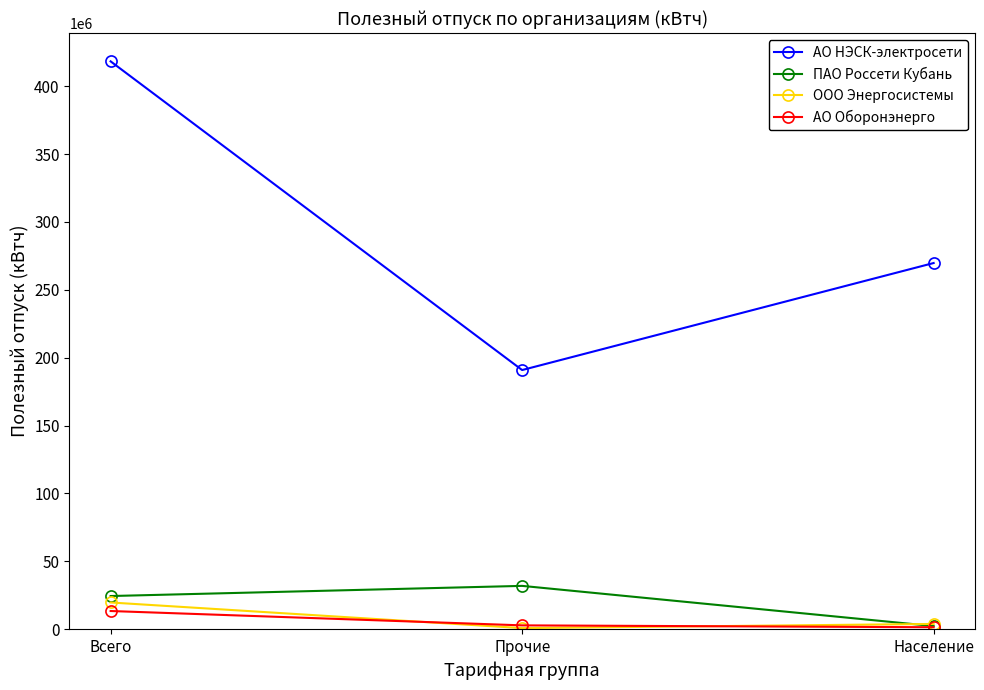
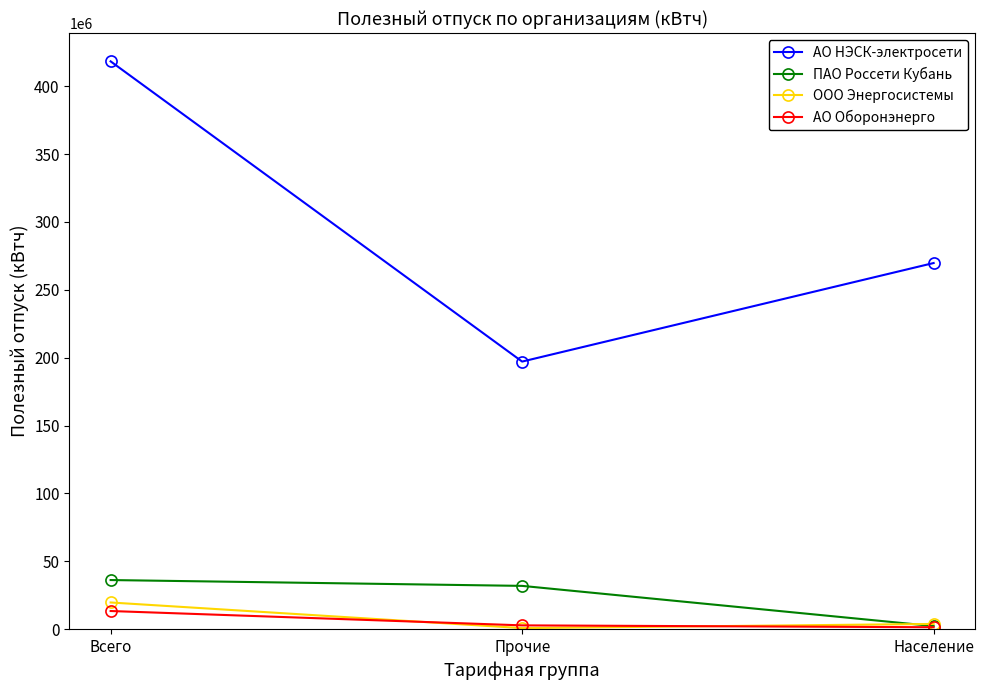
ПАО Россети Кубань, Всего: 24000000 -> 36000000
АО НЭСК-электросети, Прочие: 191000000 -> 197000000
